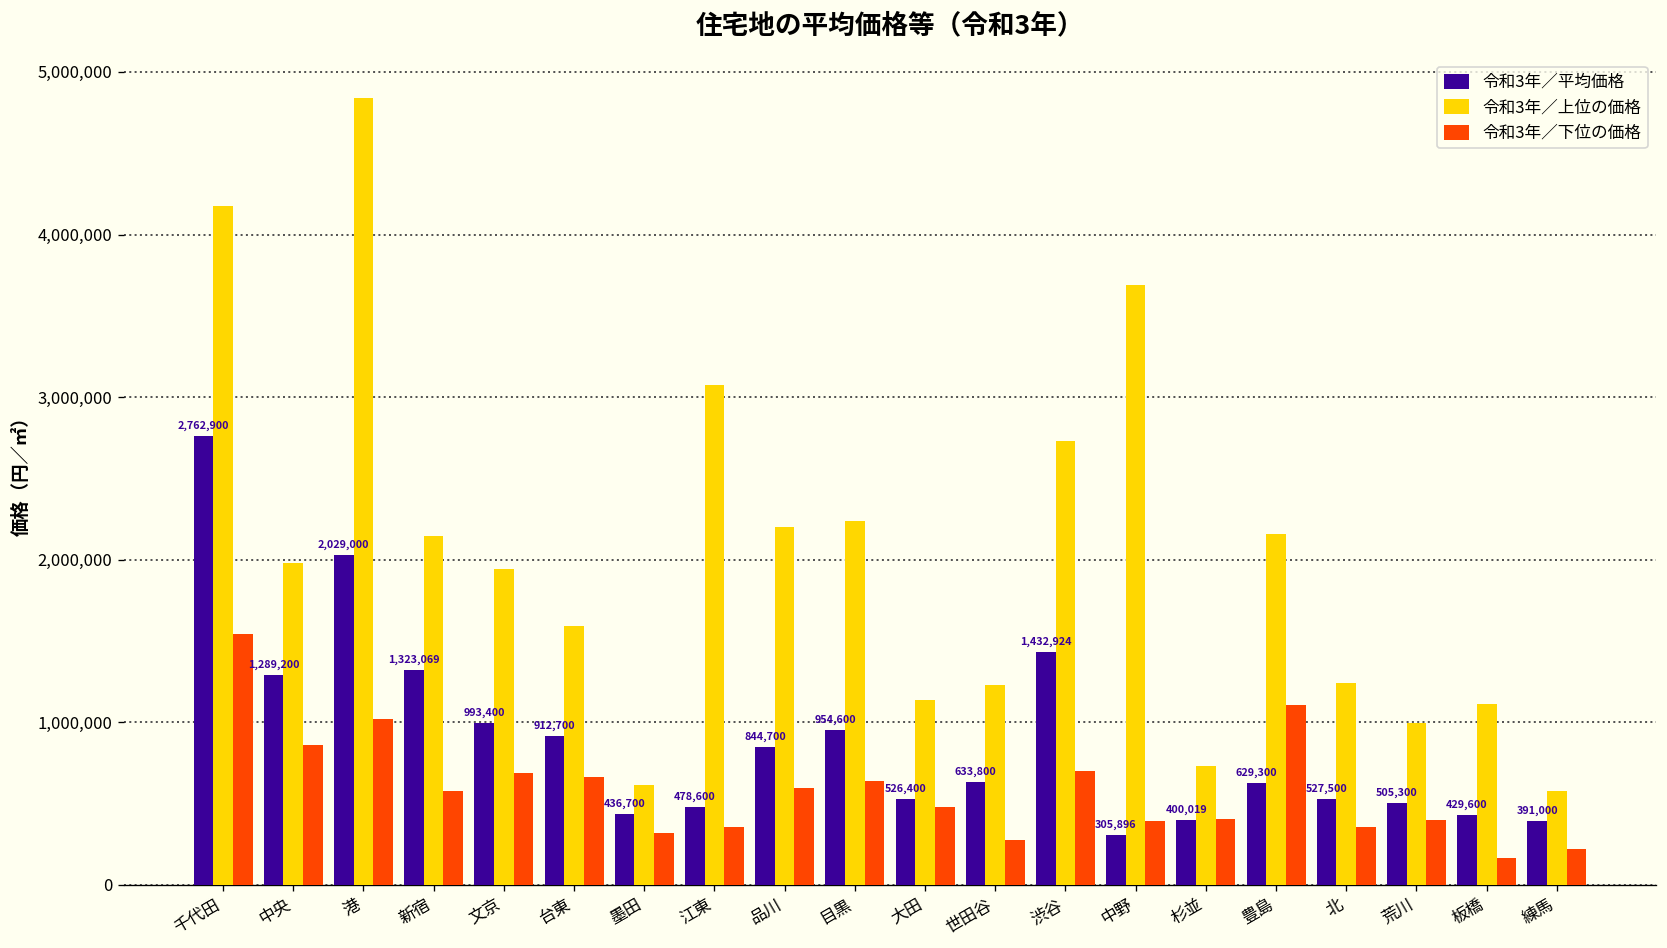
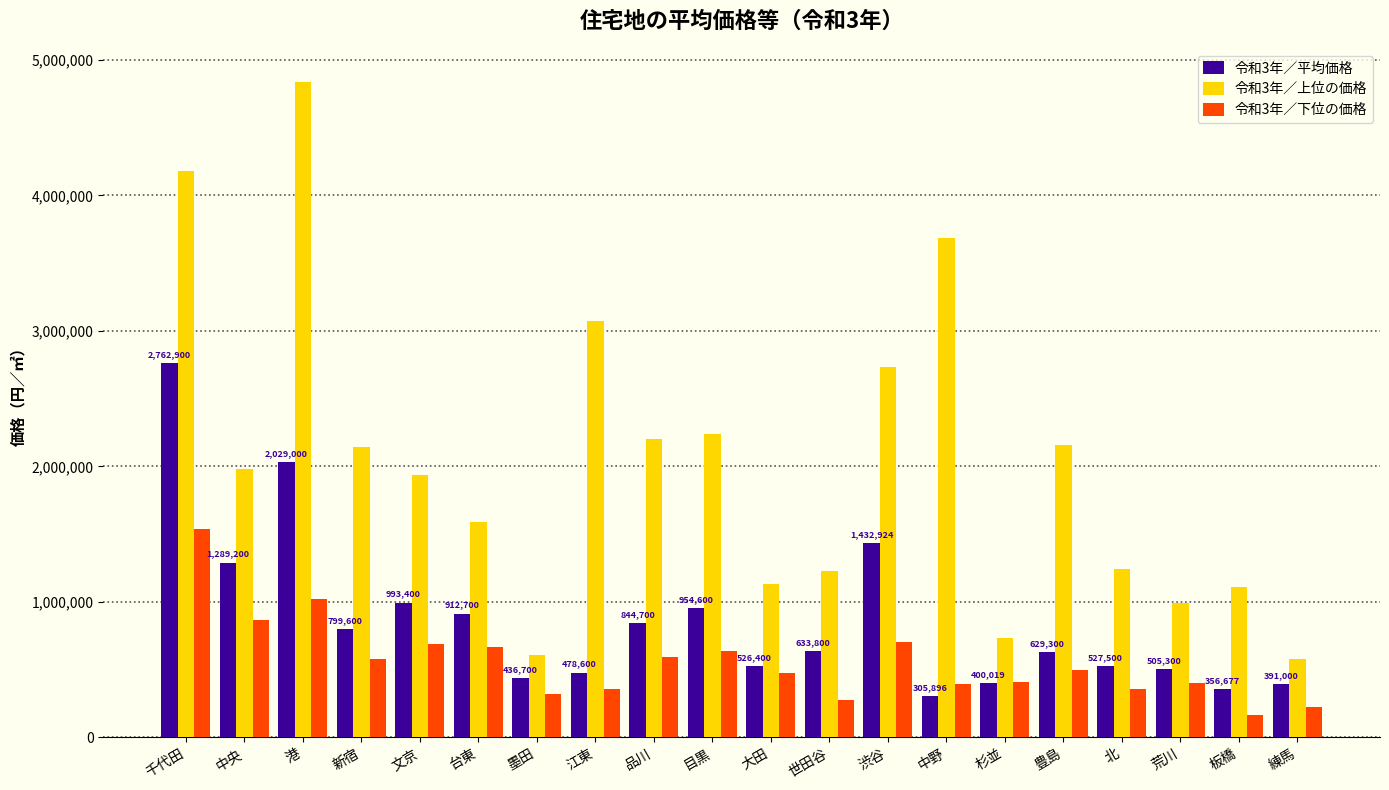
令和3年／平均価格, 新宿: 1,323,069 -> 799,600
令和3年／下位の価格, 豊島: 1,100,000 -> 500,000
令和3年／平均価格, 板橋: 429,600 -> 356,677
